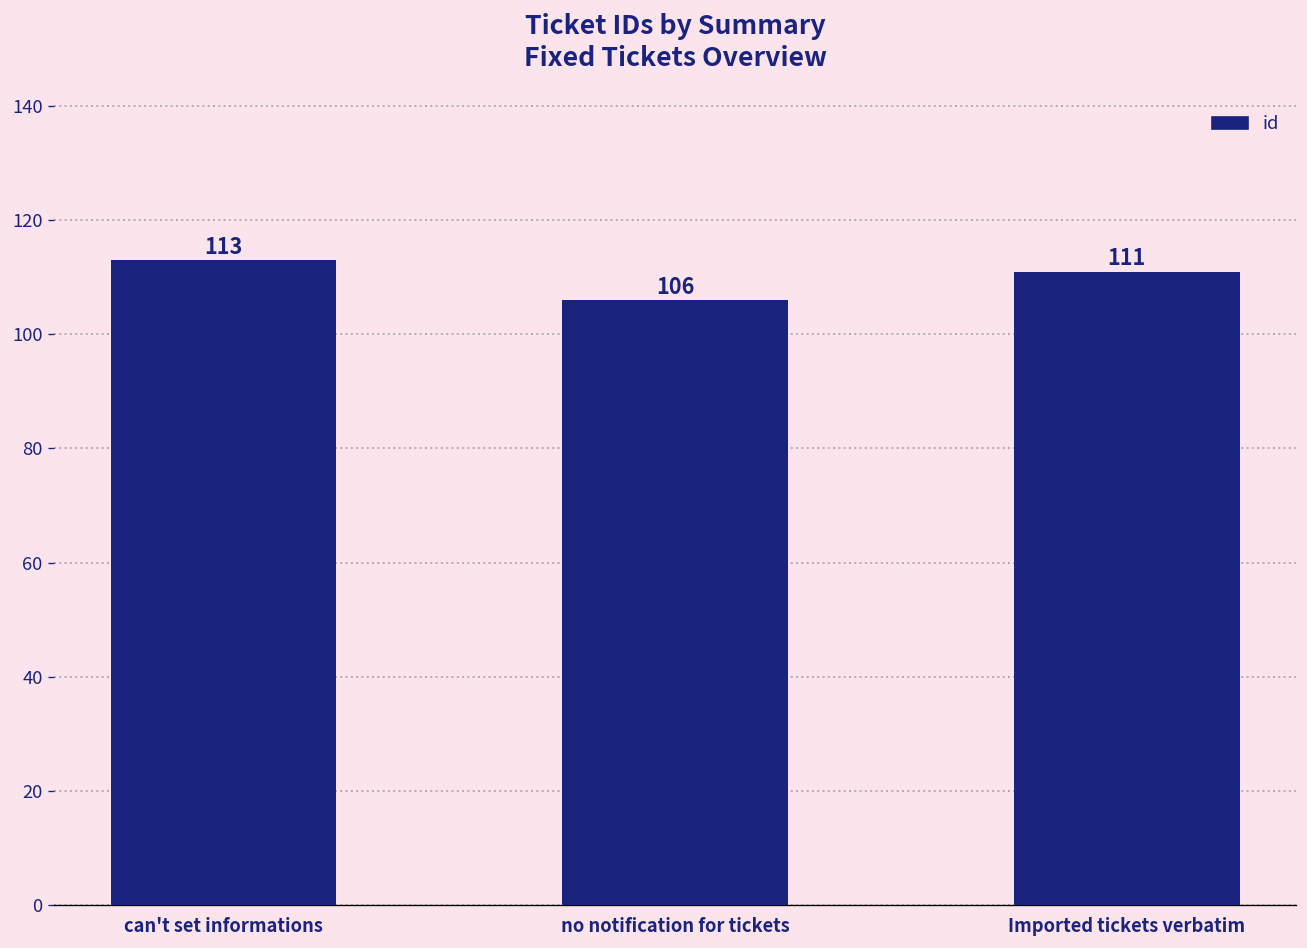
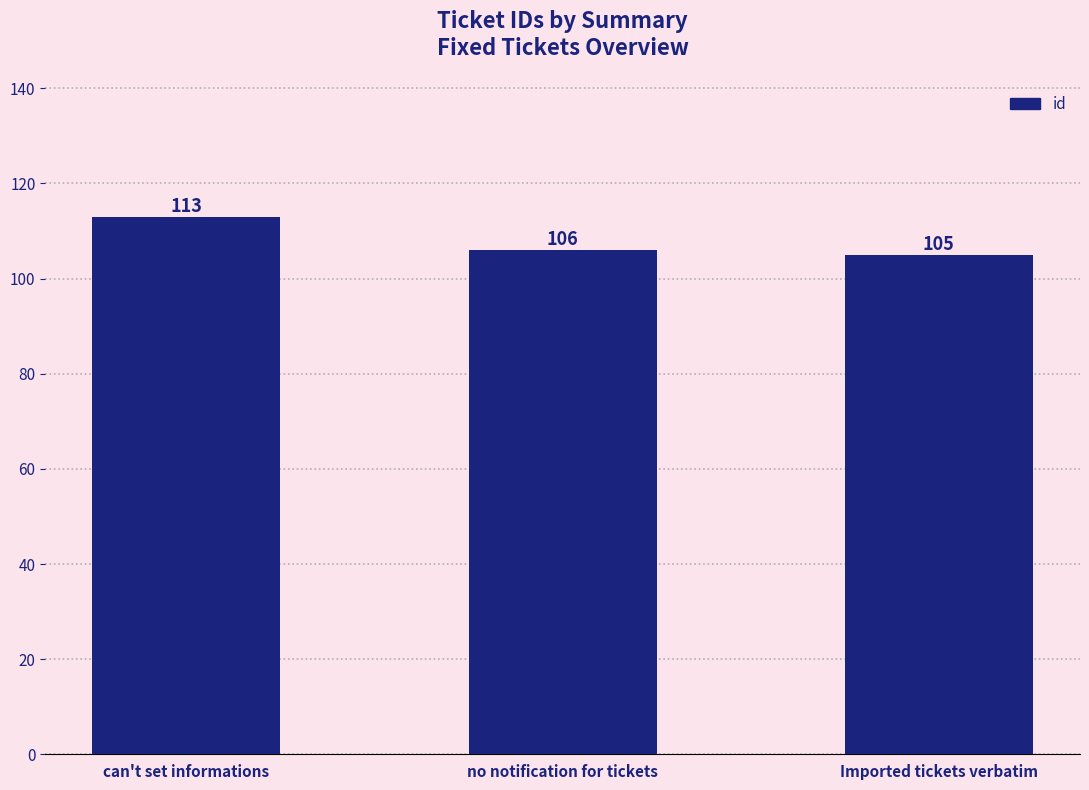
Imported tickets verbatim: 111 -> 105
